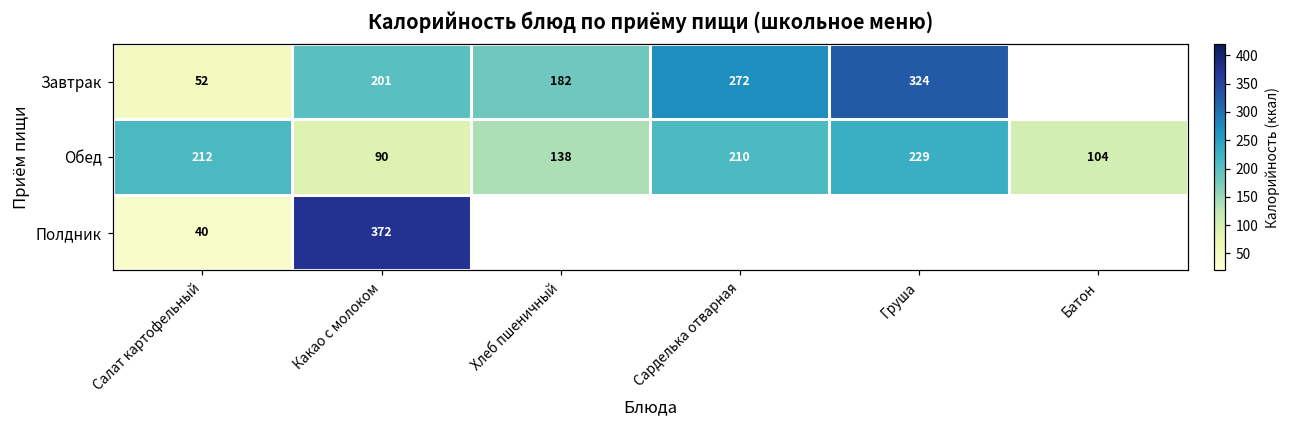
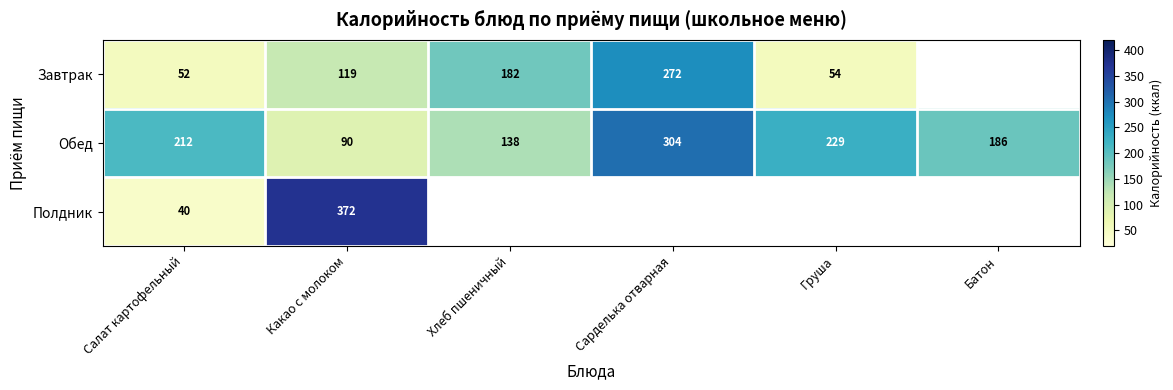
Завтрак, Какао с молоком: 201 -> 119
Завтрак, Груша: 324 -> 54
Обед, Сарделька отварная: 210 -> 304
Обед, Батон: 104 -> 186
